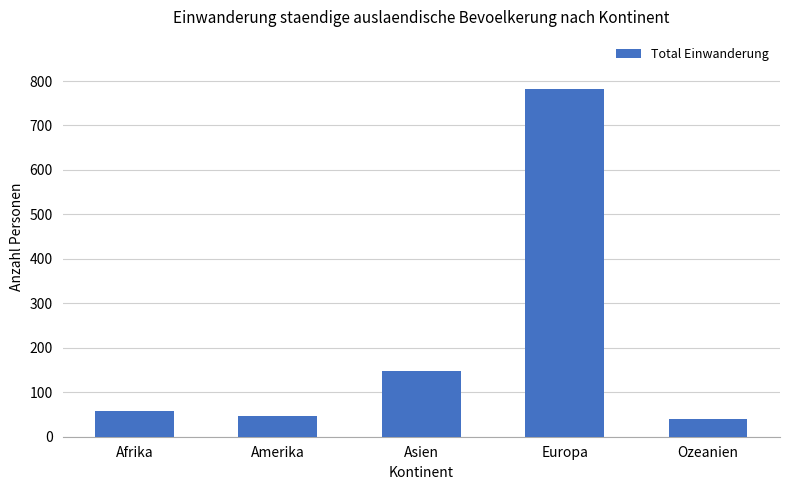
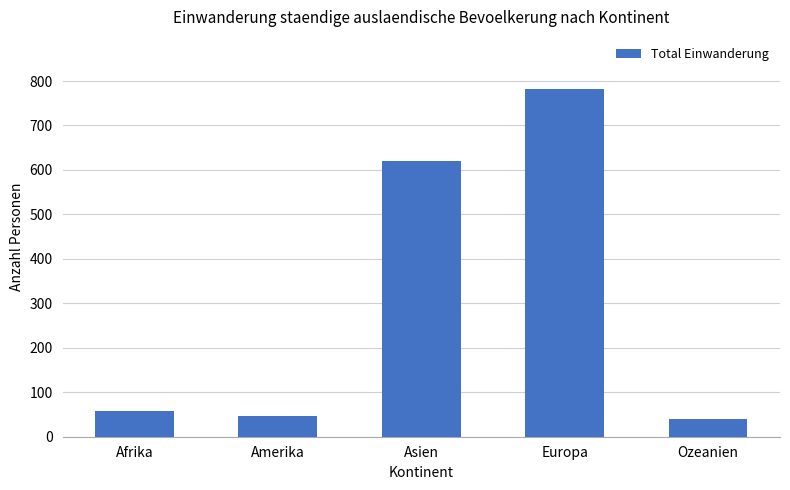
Asien: 150 -> 620
